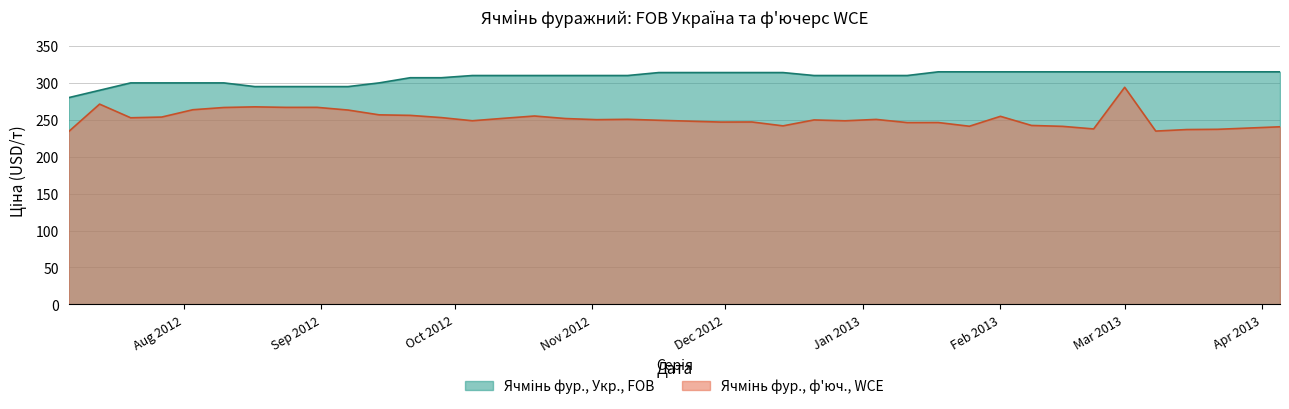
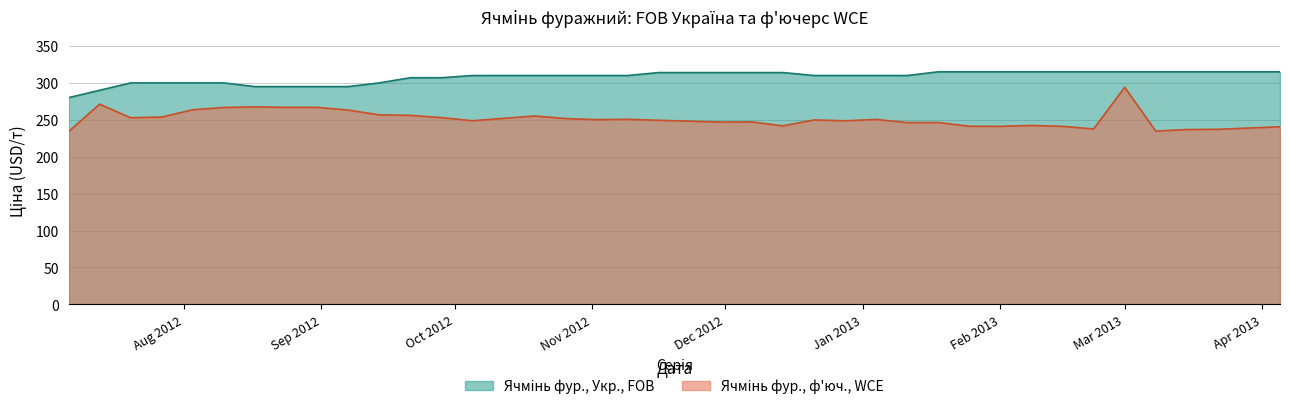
Ячмінь фур., ф'юч., WCE, Feb 2013: 250 -> 240
